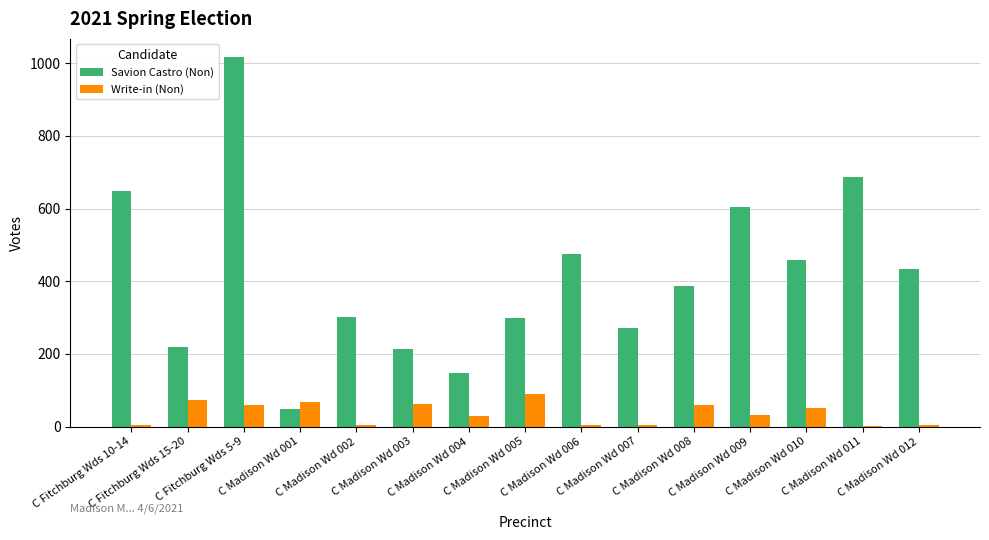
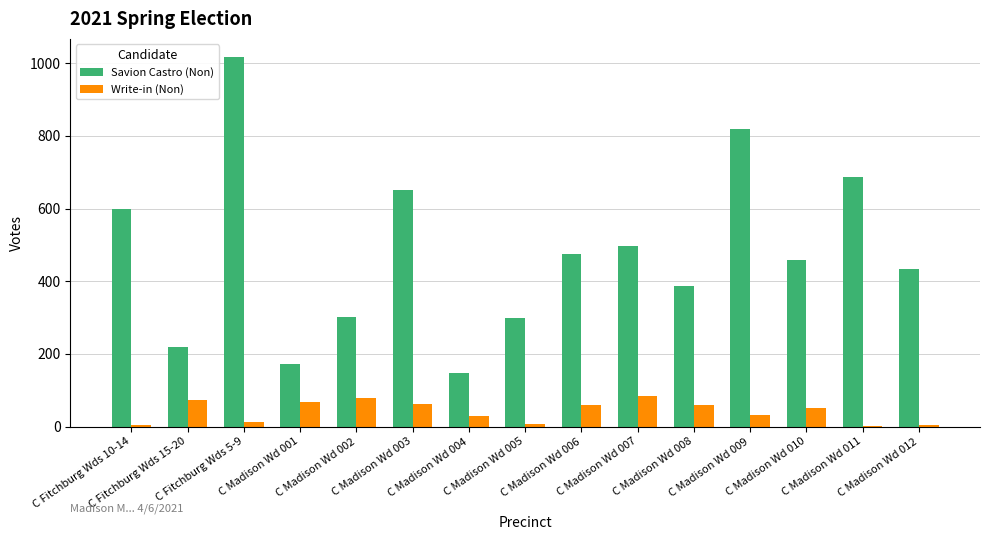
Savion Castro (Non), C Fitchburg Wds 10-14: 650 -> 600
Write-in (Non), C Fitchburg Wds 5-9: 60 -> 10
Savion Castro (Non), C Madison Wd 001: 50 -> 170
Write-in (Non), C Madison Wd 002: 0 -> 80
Savion Castro (Non), C Madison Wd 003: 210 -> 650
Write-in (Non), C Madison Wd 005: 90 -> 10
Write-in (Non), C Madison Wd 006: 0 -> 60
Savion Castro (Non), C Madison Wd 007: 270 -> 500
Write-in (Non), C Madison Wd 007: 0 -> 80
Savion Castro (Non), C Madison Wd 009: 610 -> 820
